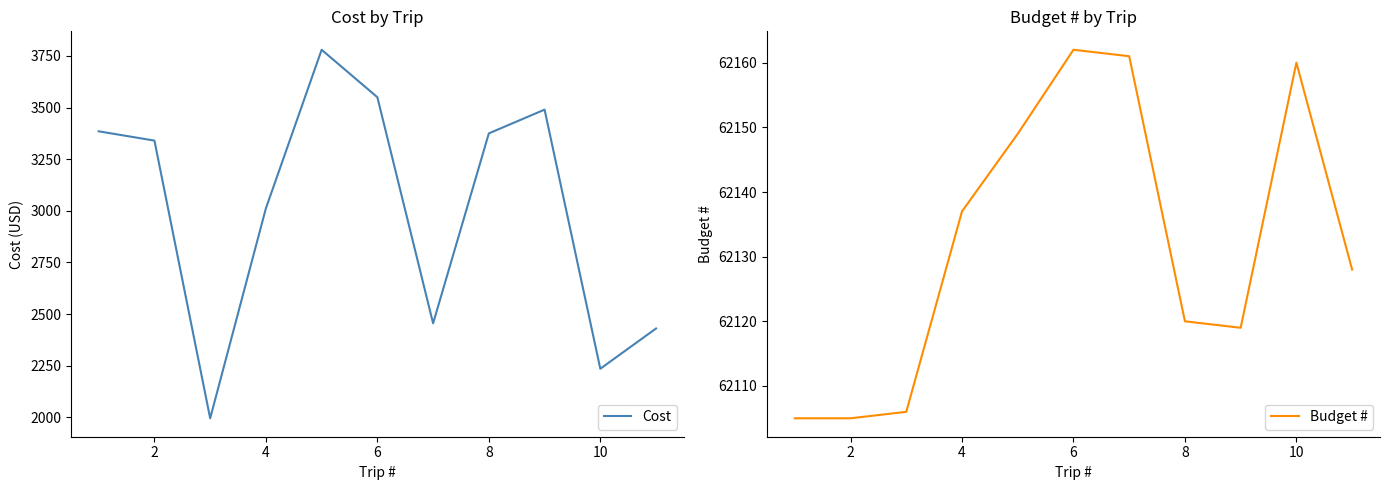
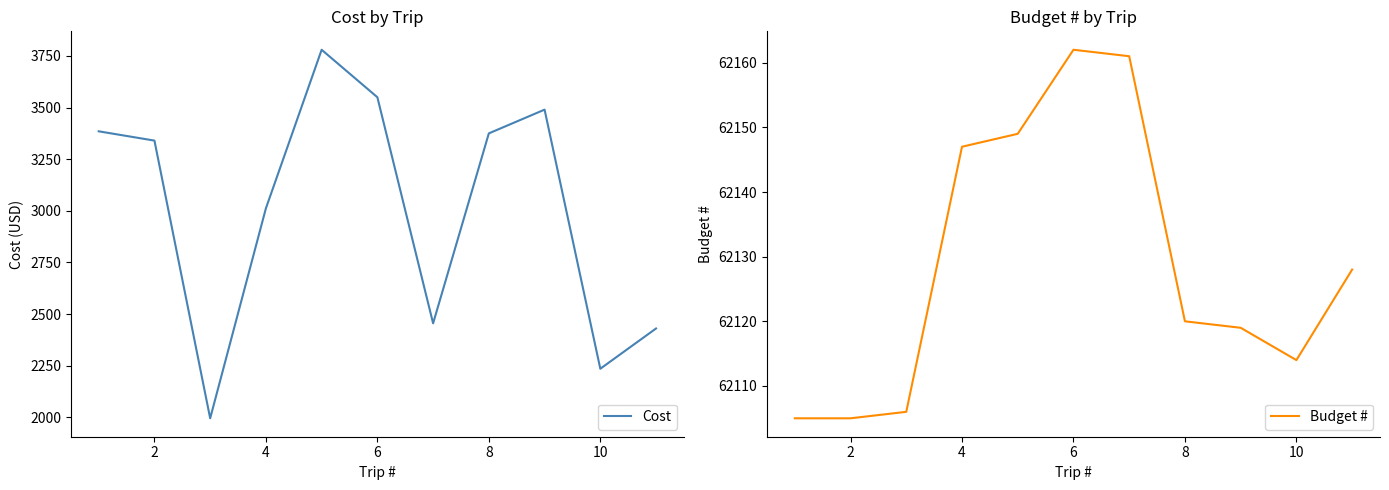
Budget # by Trip, 4: 62137 -> 62147
Budget # by Trip, 10: 62160 -> 62114
